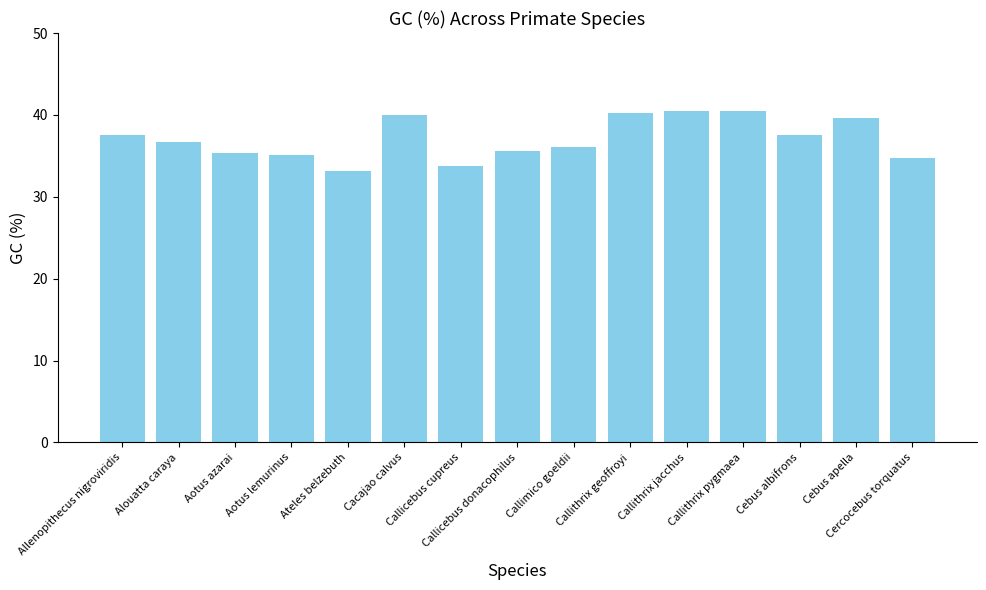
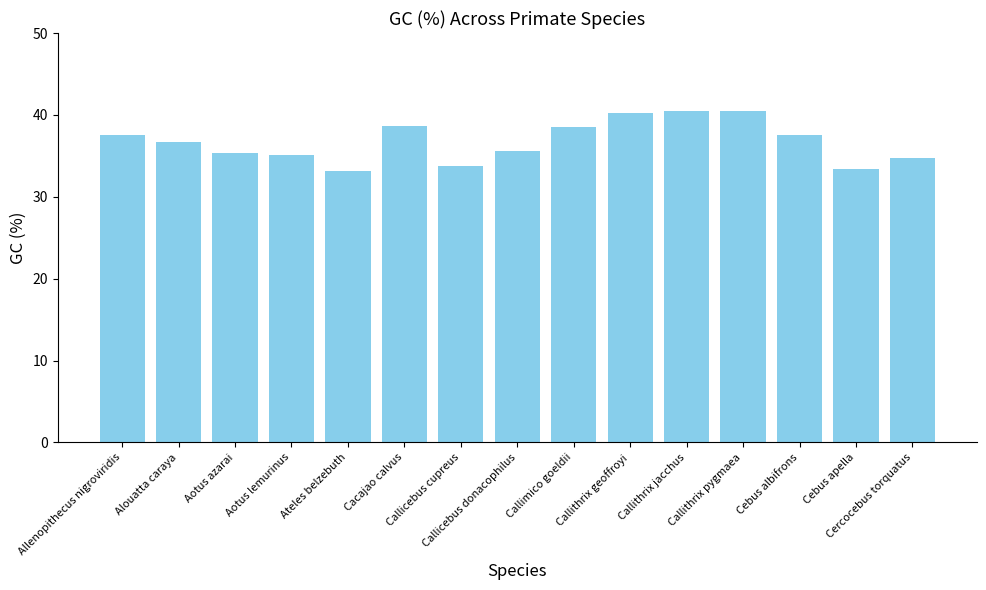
Cacajao calvus: 40 -> 39
Callimico goeldii: 36 -> 39
Cebus apella: 40 -> 33
